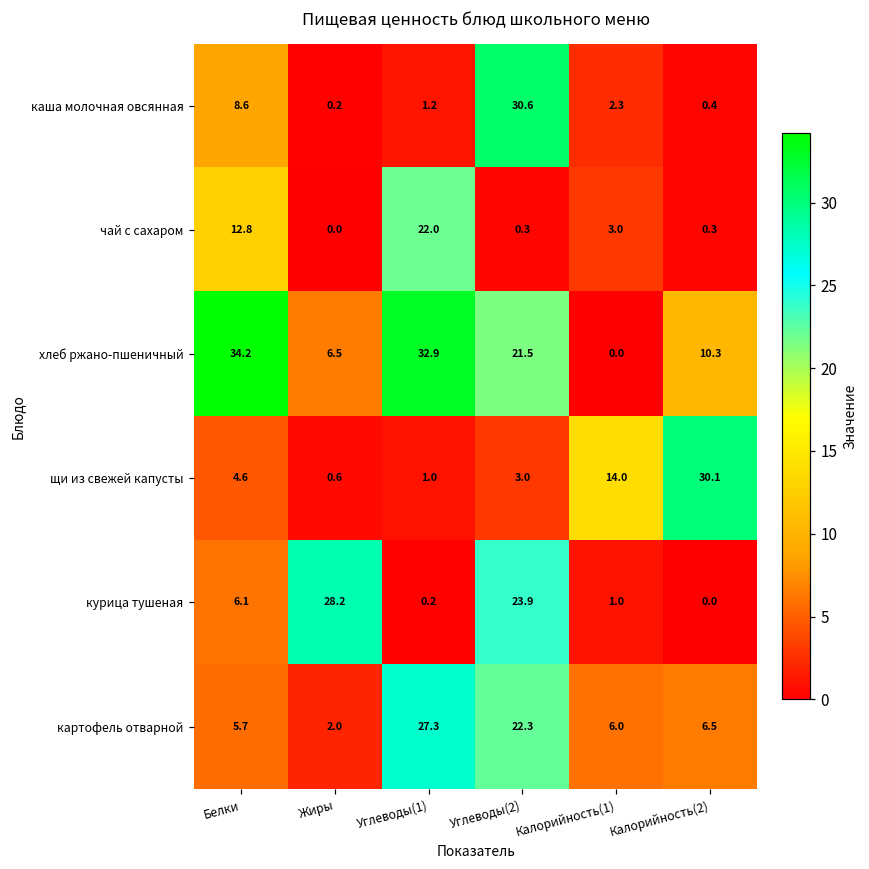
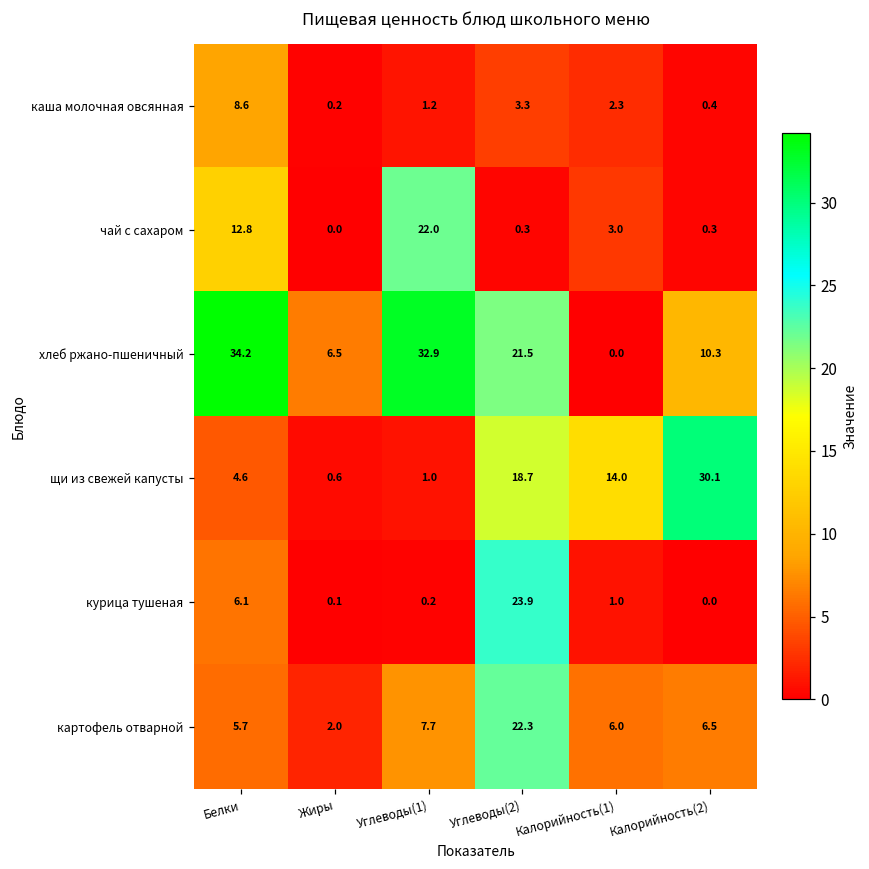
каша молочная овсянная, Углеводы(2): 30.6 -> 3.3
щи из свежей капусты, Углеводы(2): 3.0 -> 18.7
курица тушеная, Жиры: 28.2 -> 0.1
картофель отварной, Углеводы(1): 27.3 -> 7.7
